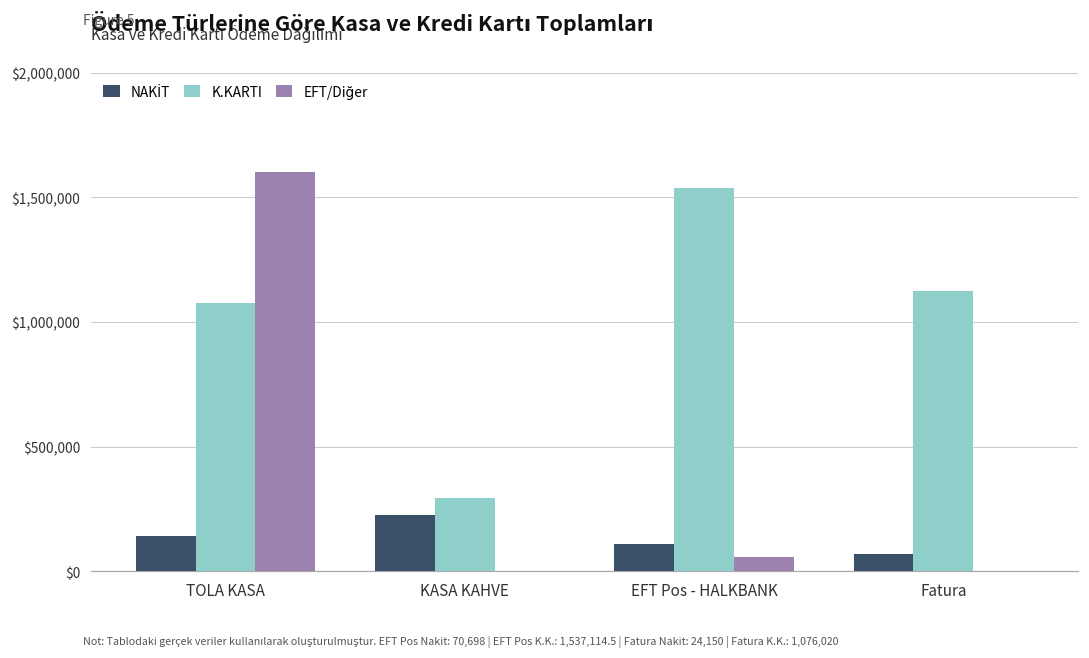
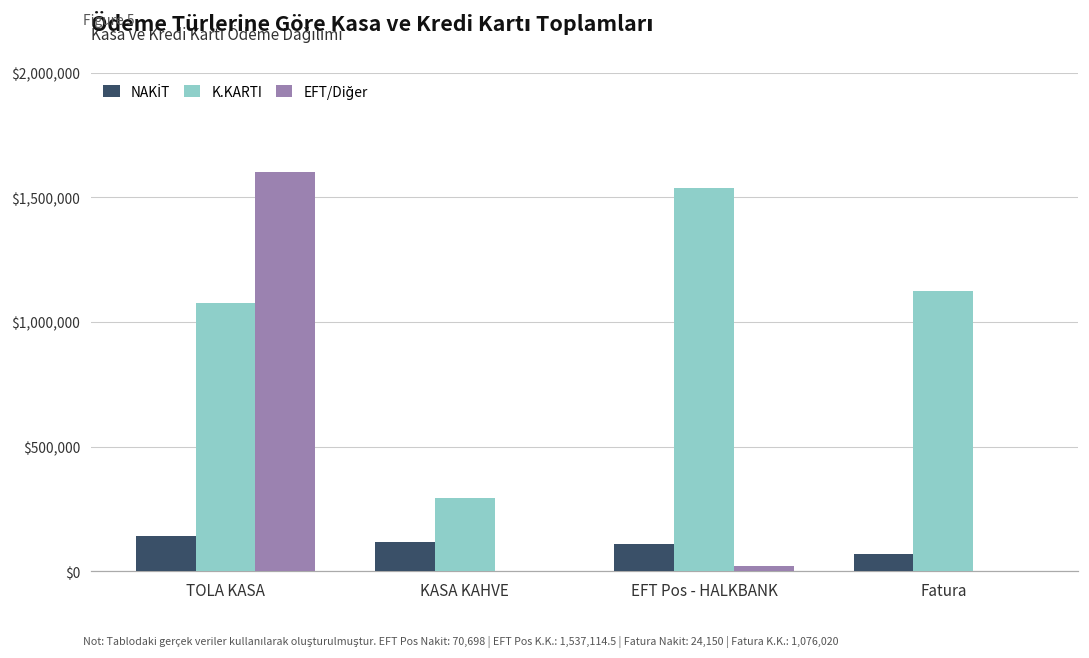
NAKİT, KASA KAHVE: $230,000 -> $120,000
EFT/Diğer, EFT Pos - HALKBANK: $60,000 -> $20,000
